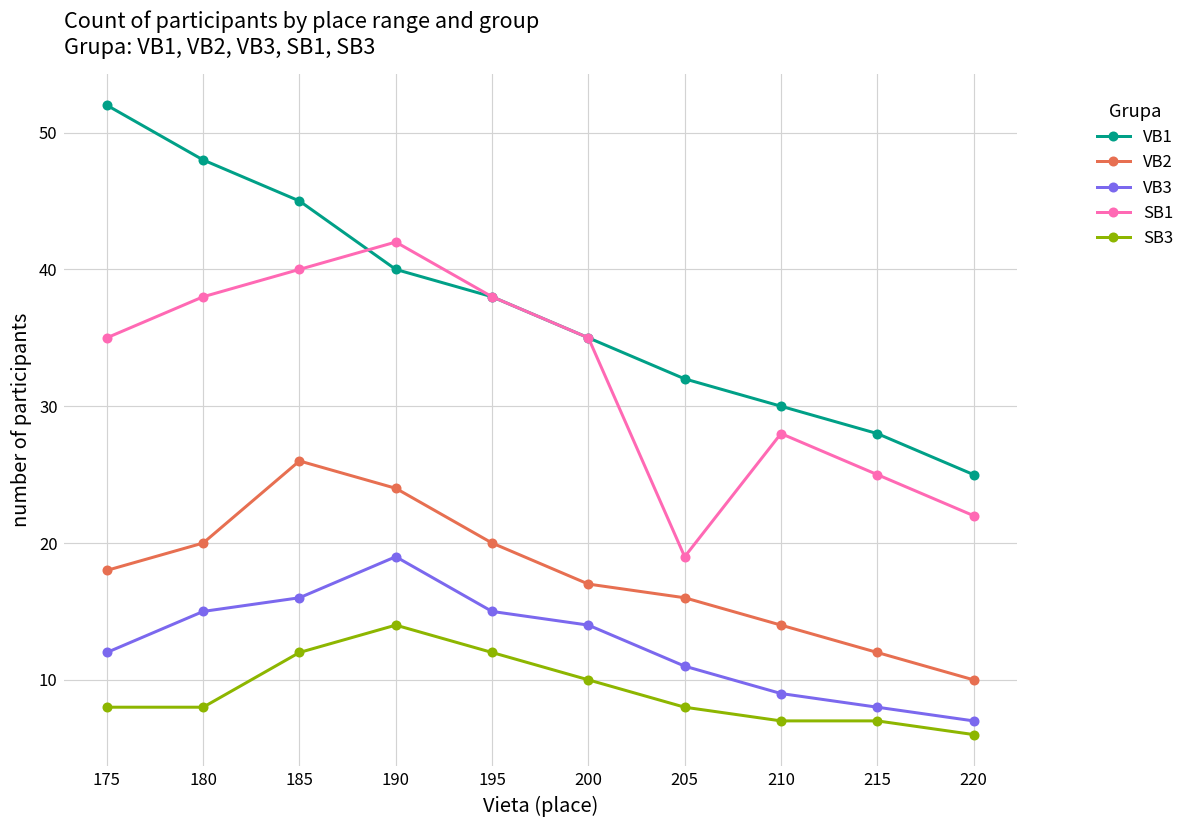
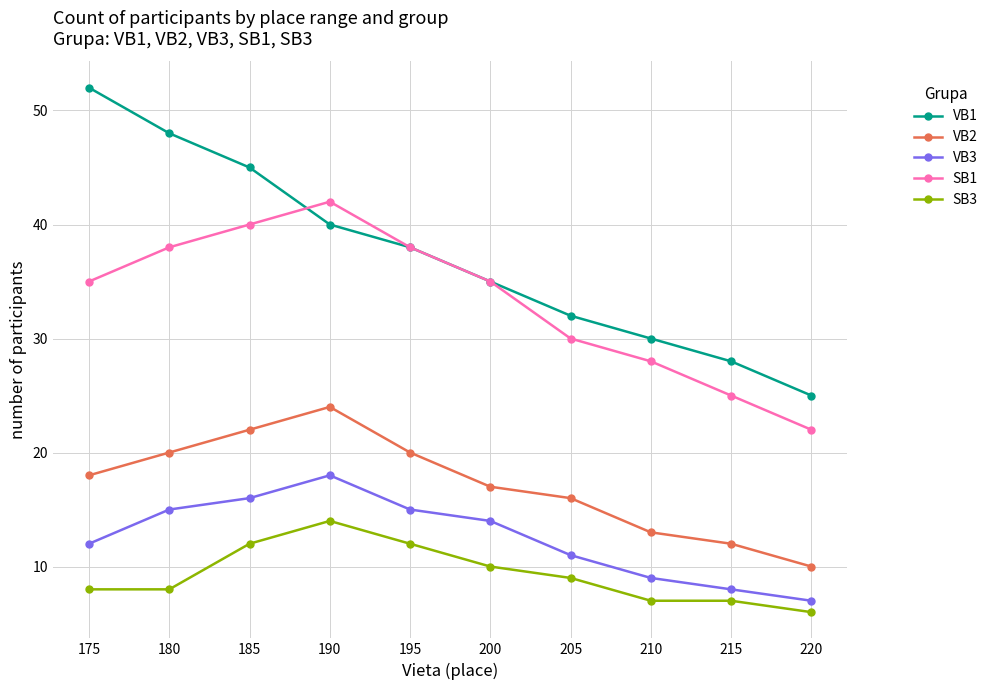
VB2, 185: 26 -> 22
VB3, 190: 19 -> 18
SB1, 205: 19 -> 30
SB3, 205: 8 -> 9
VB2, 210: 14 -> 13
